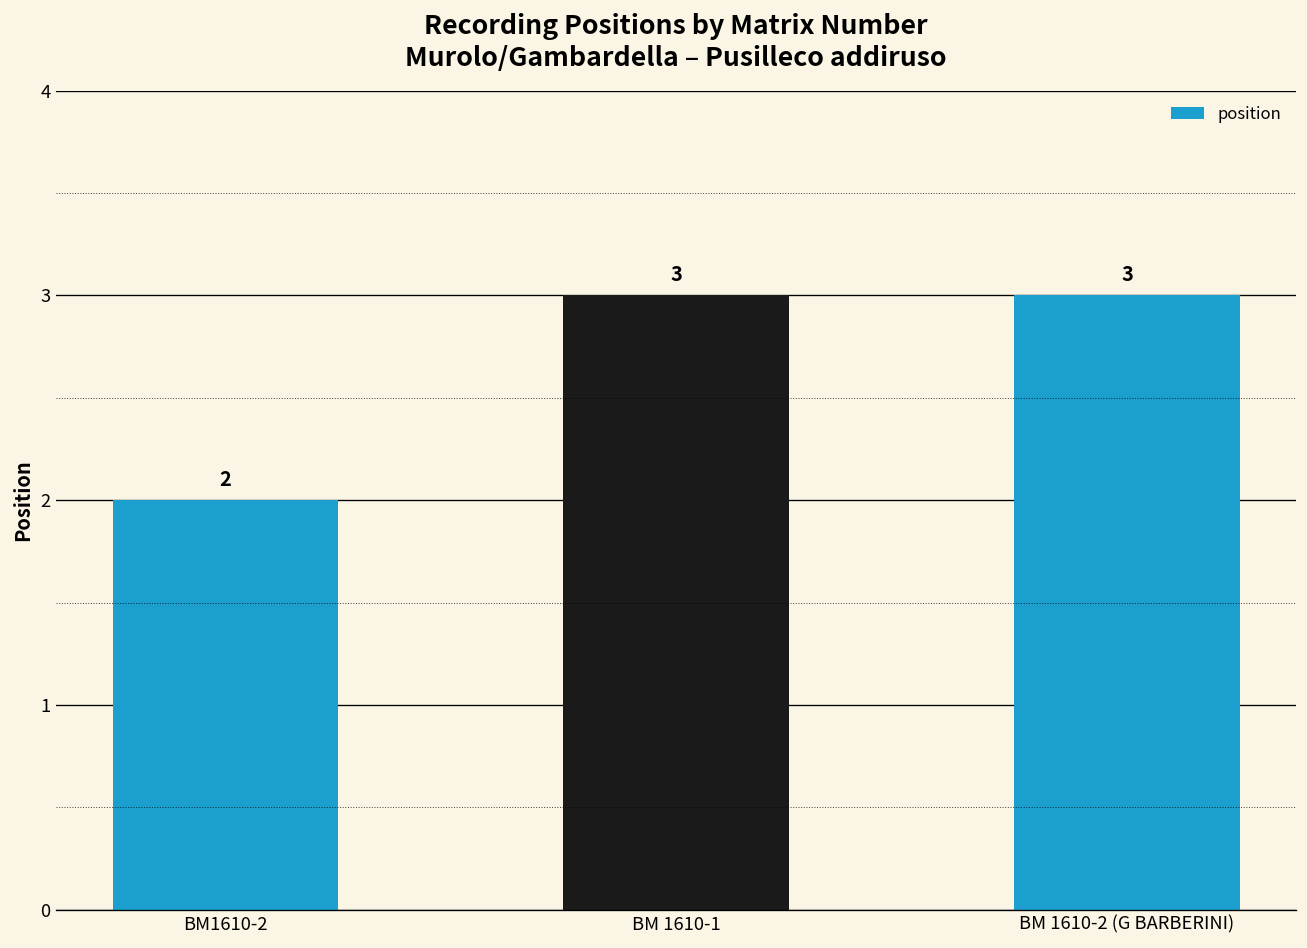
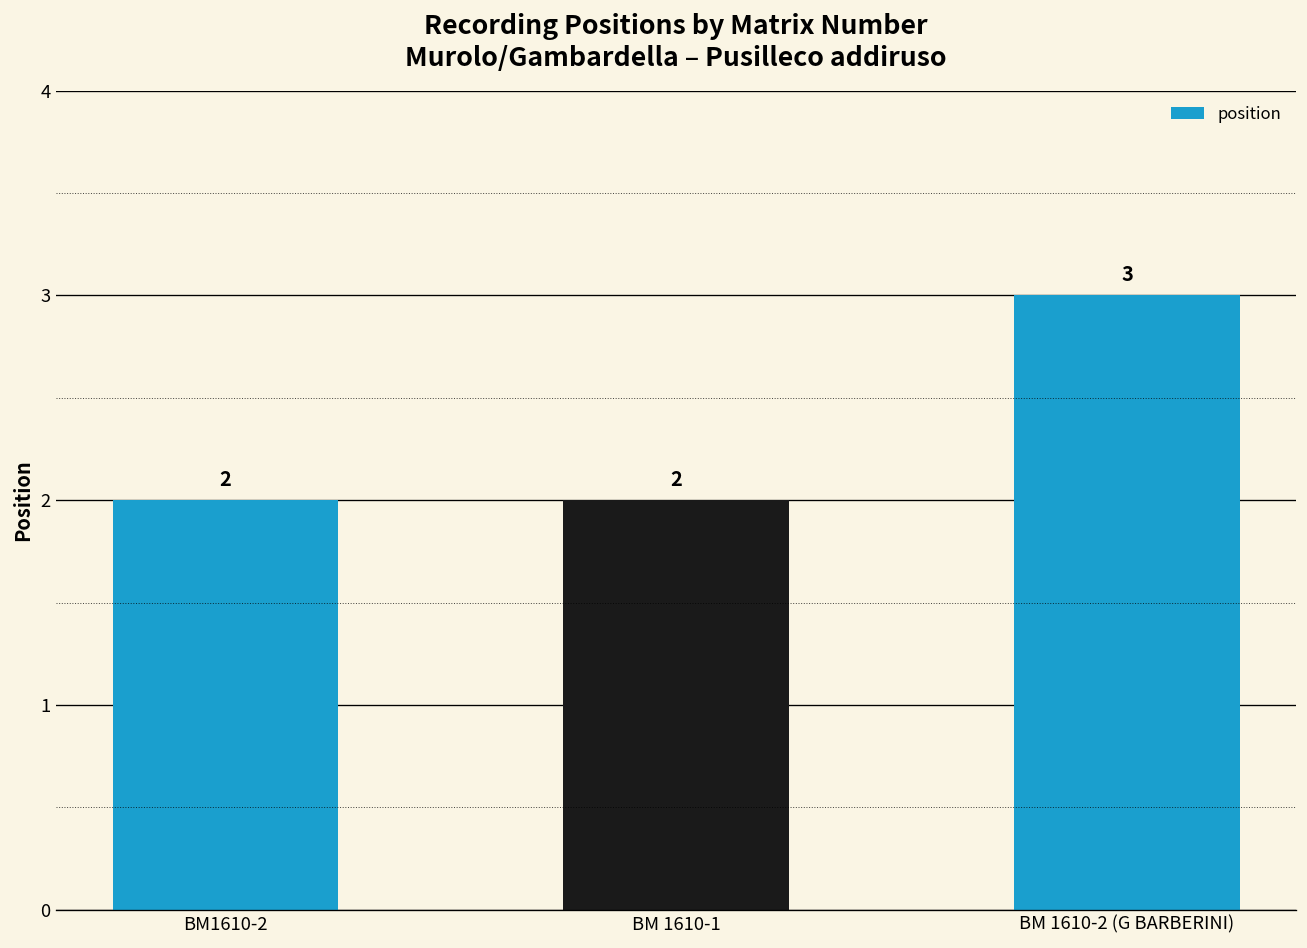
BM 1610-1: 3 -> 2
